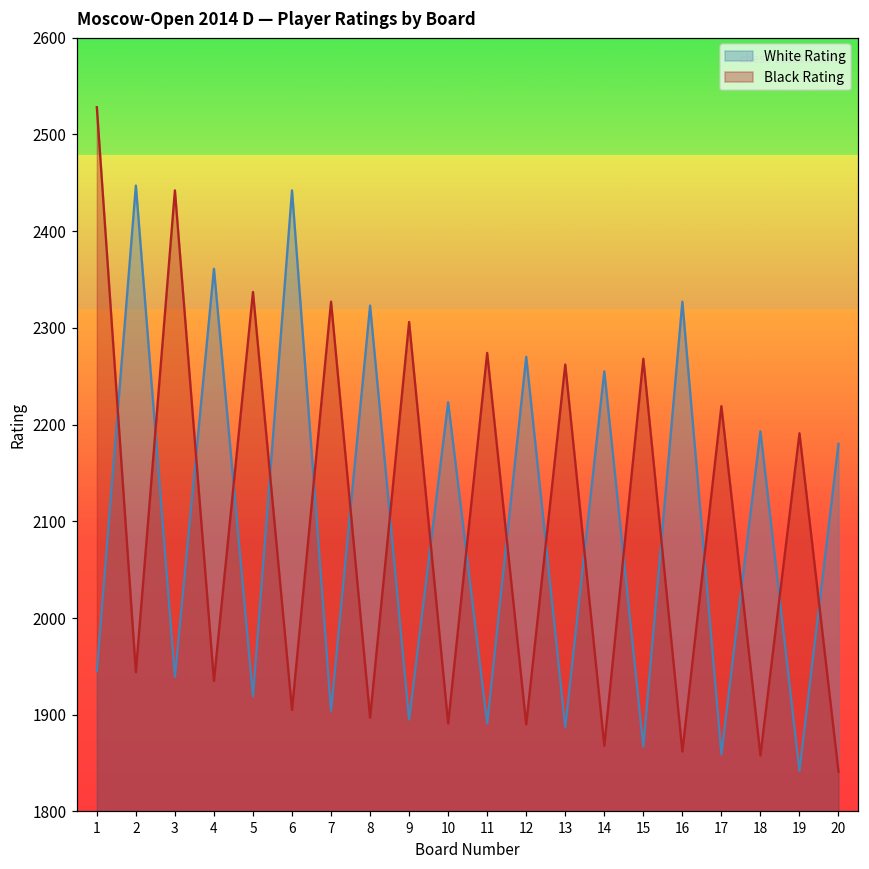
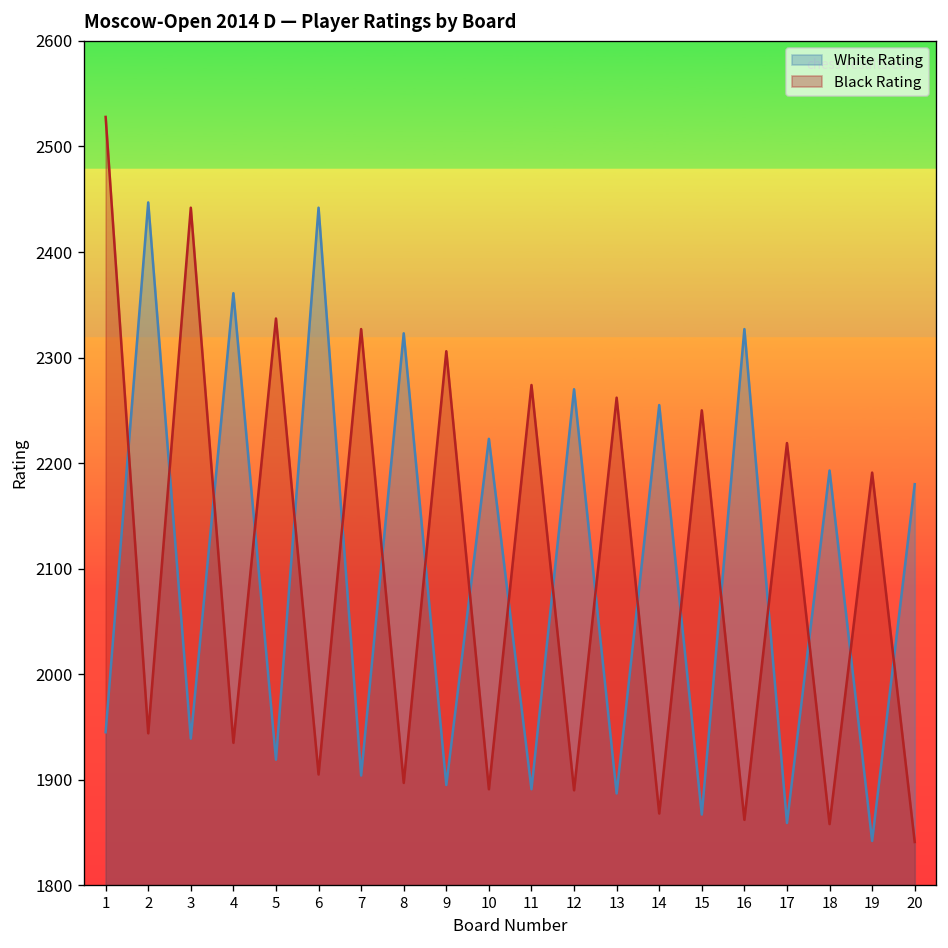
Black Rating, 15: 2270 -> 2250
